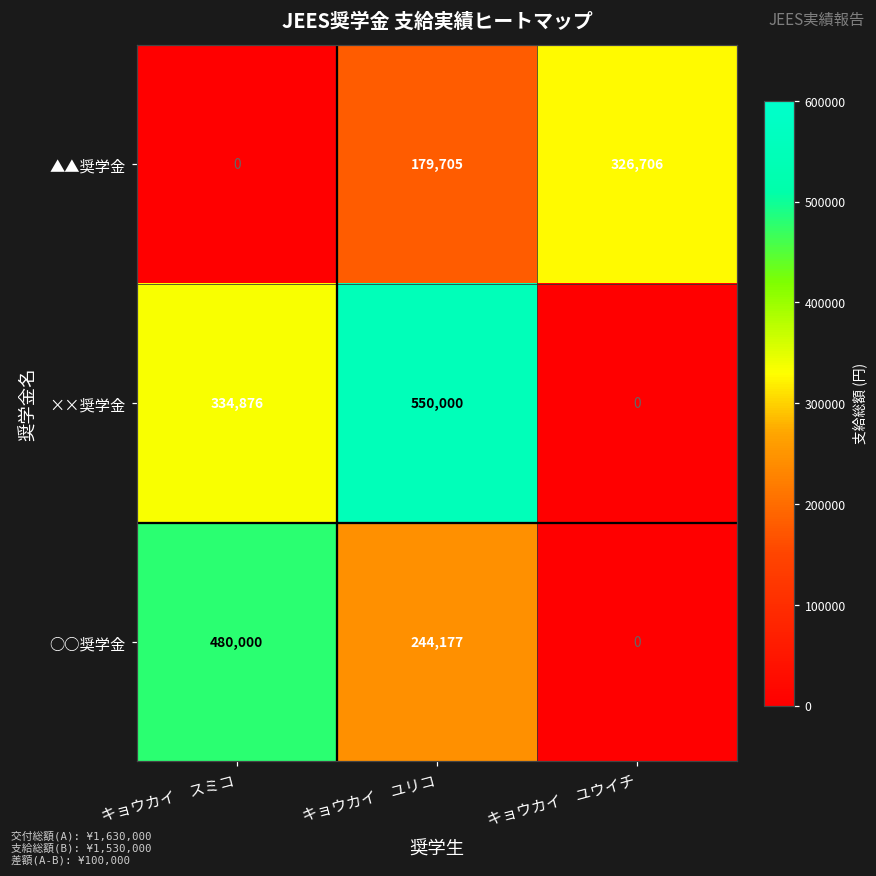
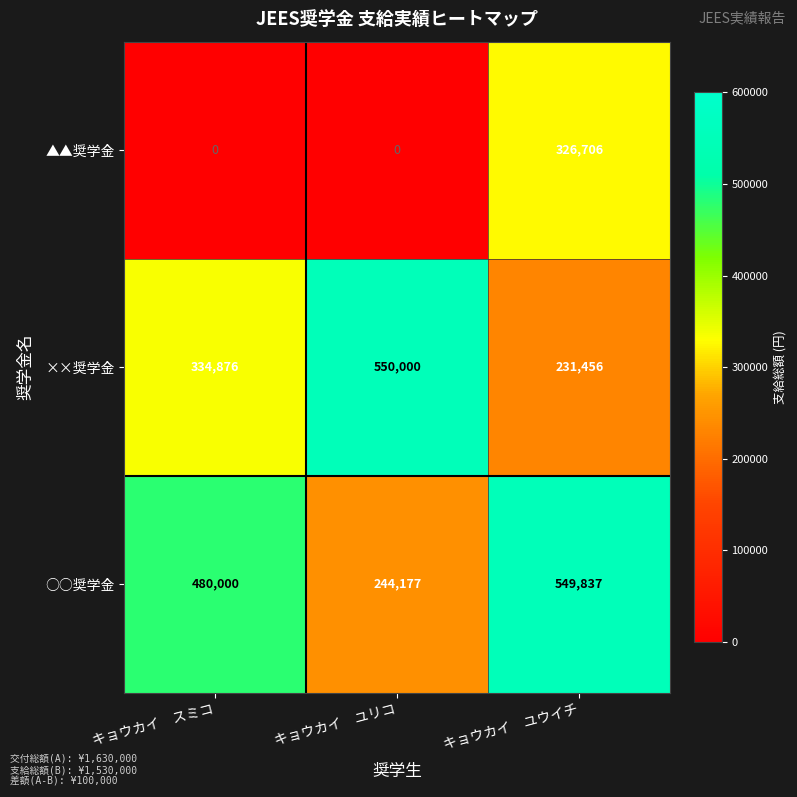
▲▲奨学金, キョウカイ ユリコ: 179,705 -> 0
××奨学金, キョウカイ ユウイチ: 0 -> 231,456
○○奨学金, キョウカイ ユウイチ: 0 -> 549,837
